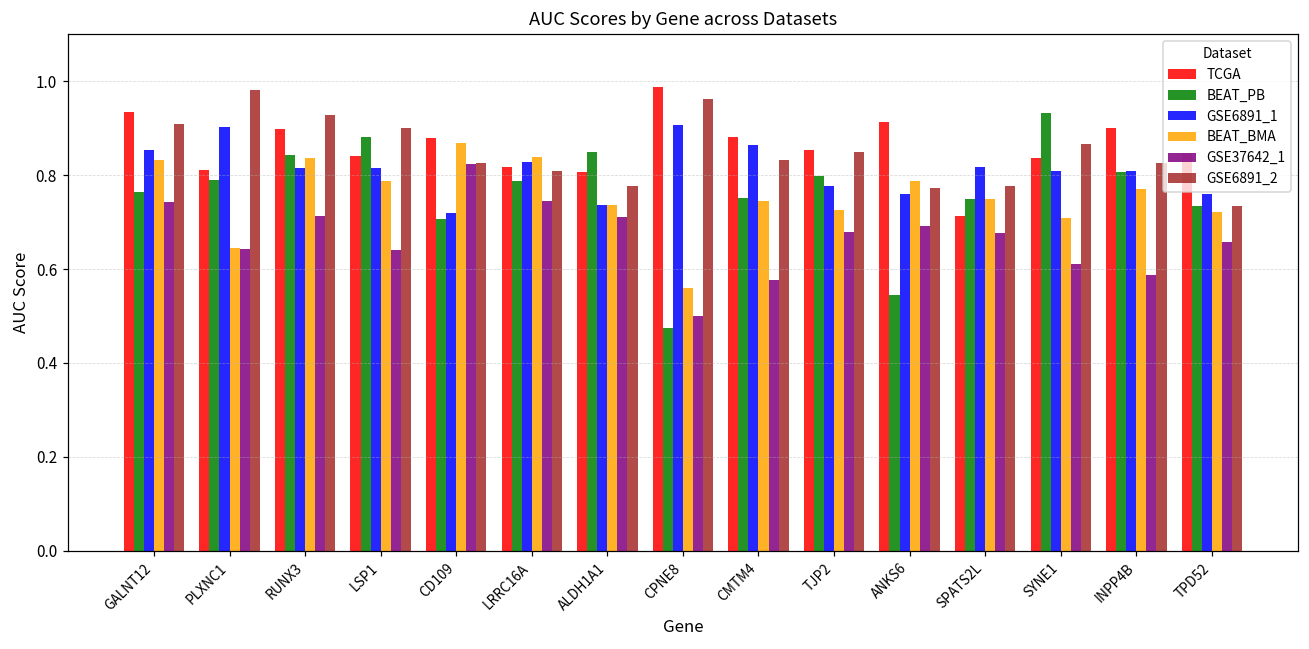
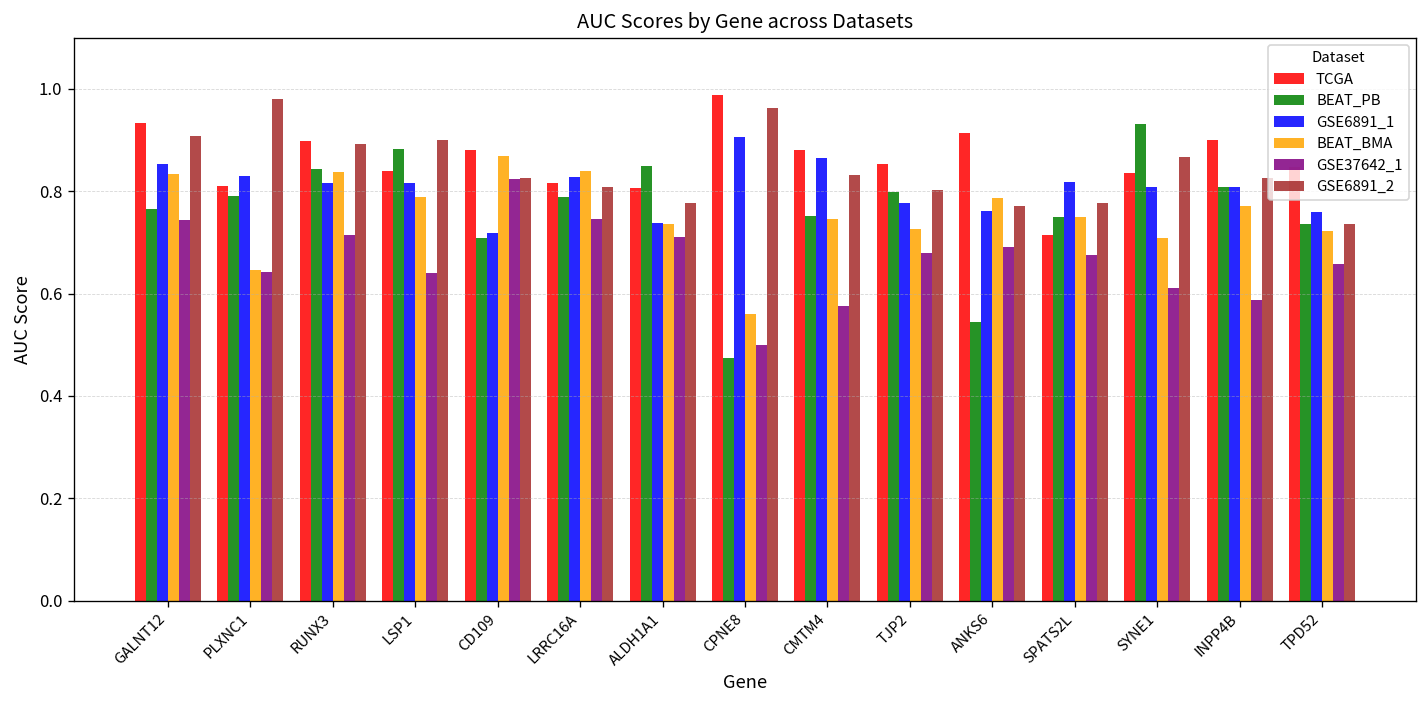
GSE6891_1, PLXNC1: 0.90 -> 0.83
GSE6891_2, RUNX3: 0.93 -> 0.89
GSE6891_2, TJP2: 0.85 -> 0.80
